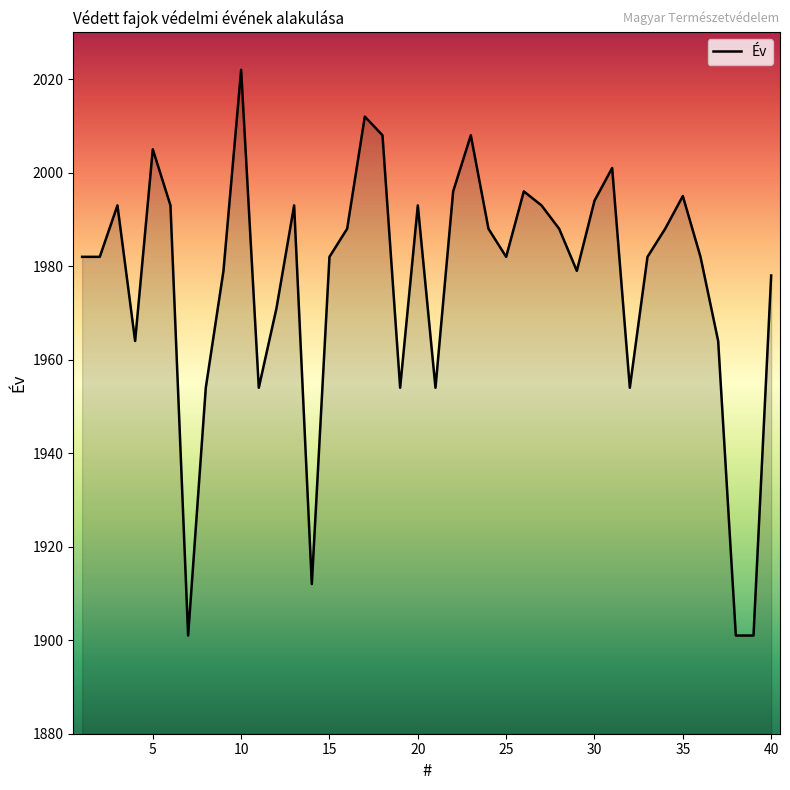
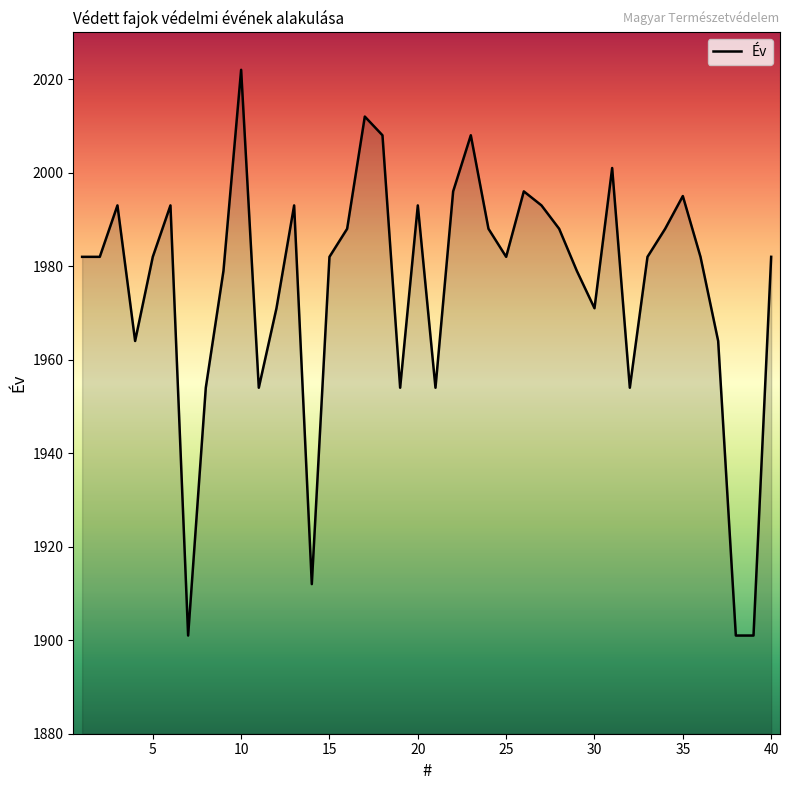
5: 2005 -> 1982
30: 1994 -> 1971
40: 1978 -> 1982
